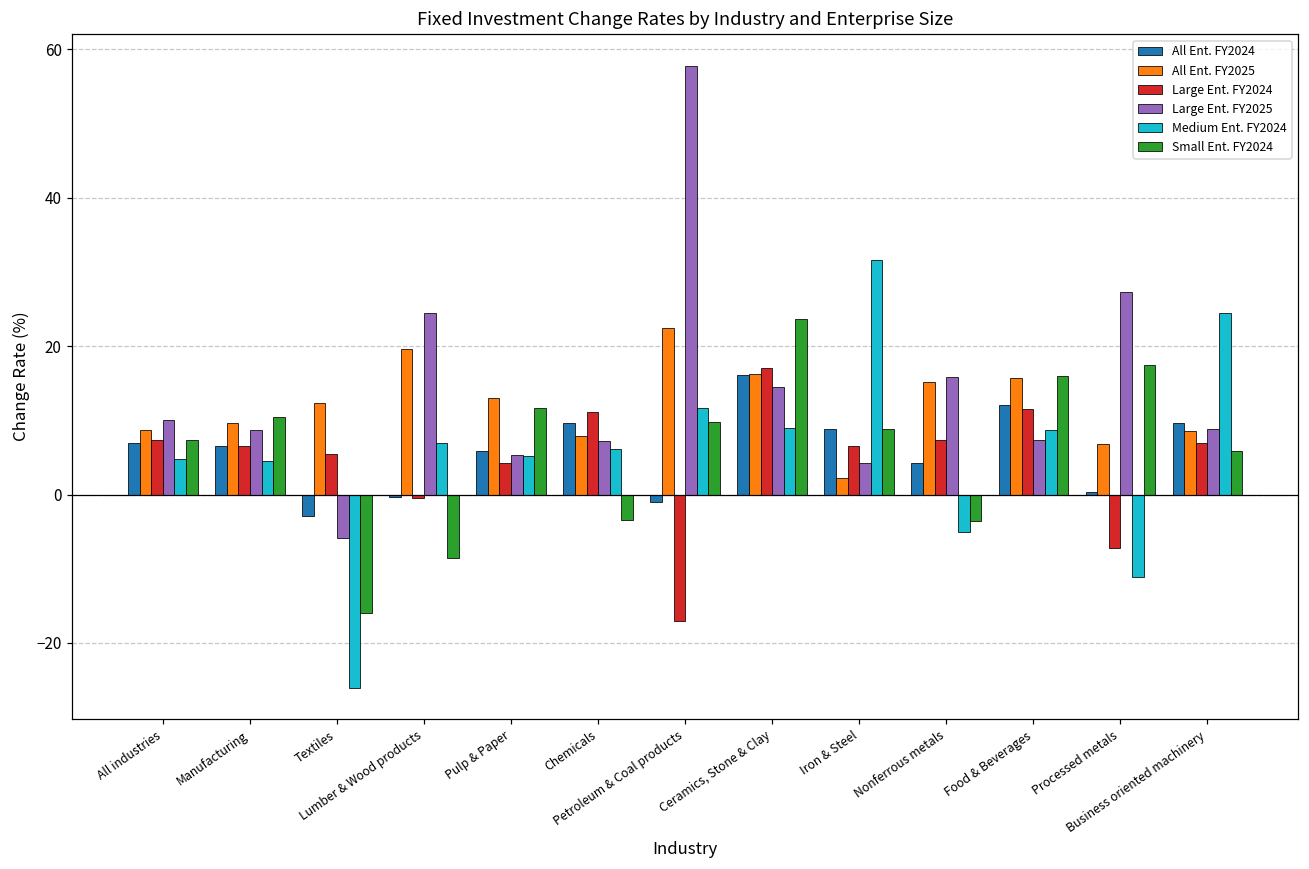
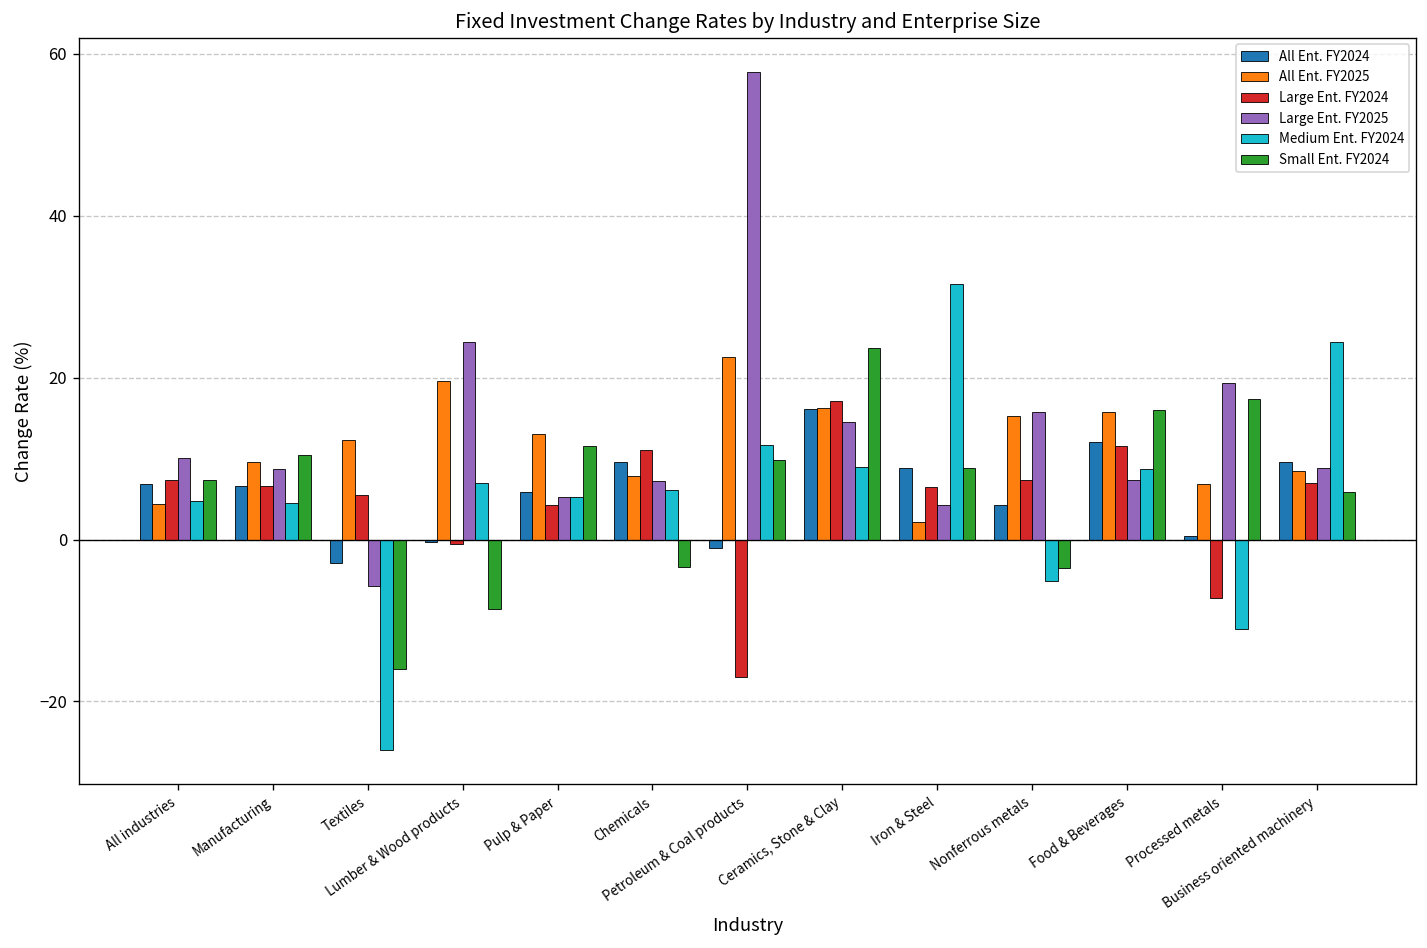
All Ent. FY2025, All industries: 9 -> 4
Large Ent. FY2025, Processed metals: 27 -> 19
